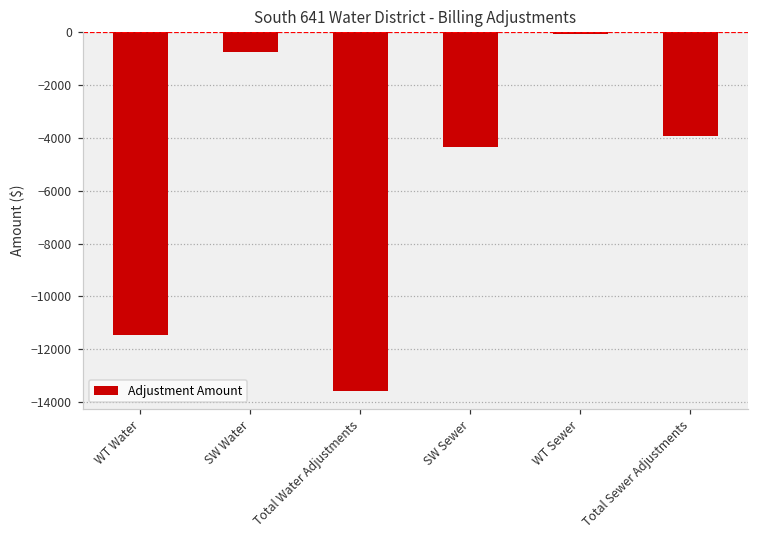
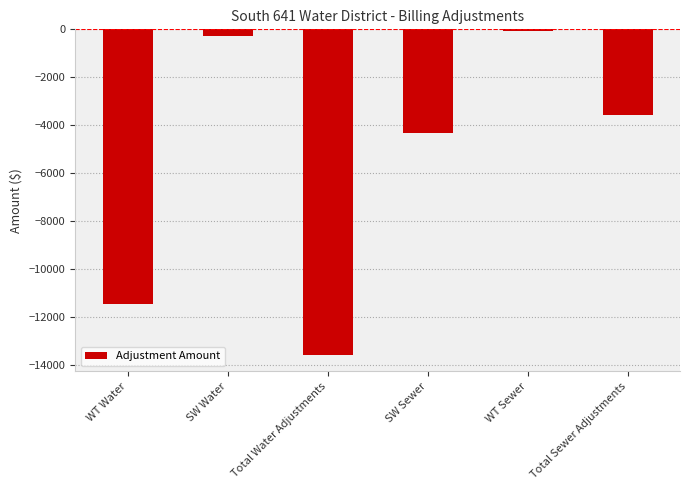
SW Water: -800 -> -300
Total Sewer Adjustments: -3900 -> -3600
